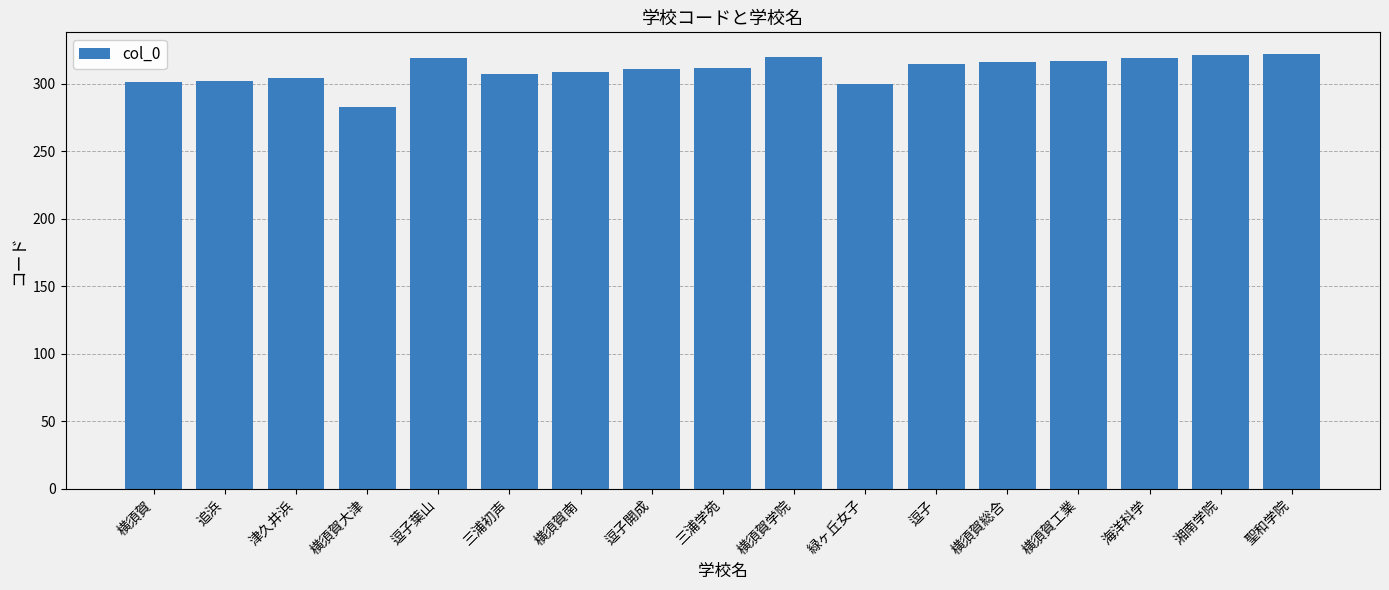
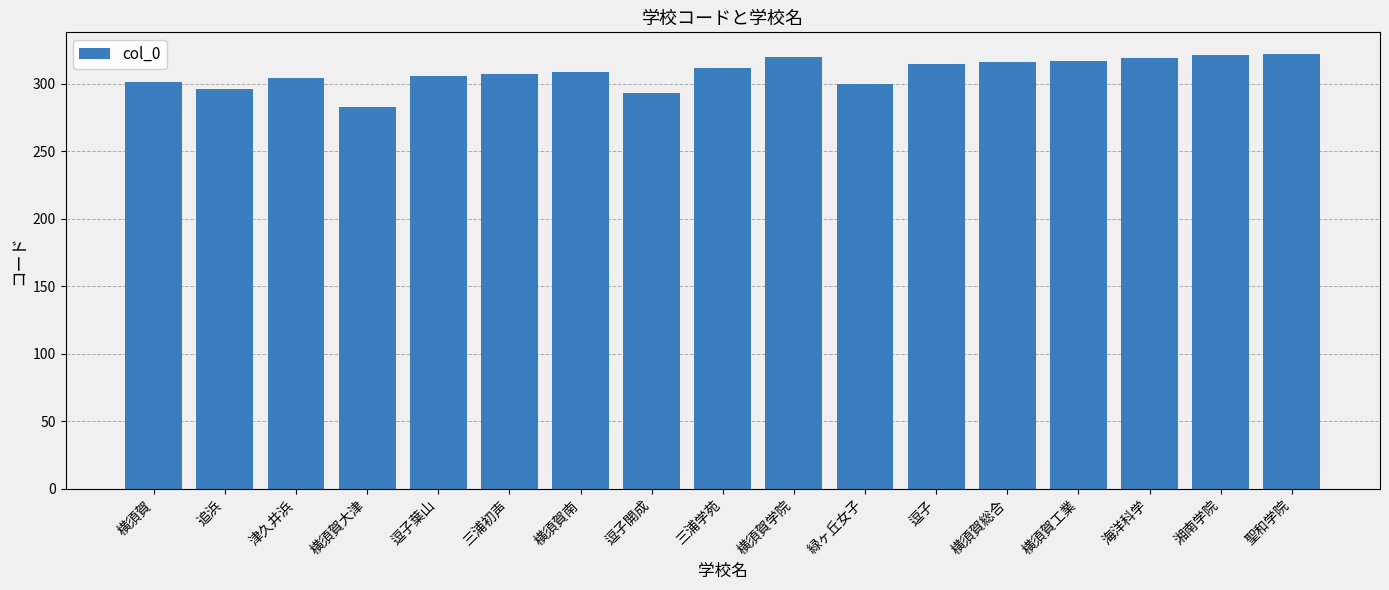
追浜: 302 -> 296
逗子葉山: 319 -> 306
逗子開成: 311 -> 293
